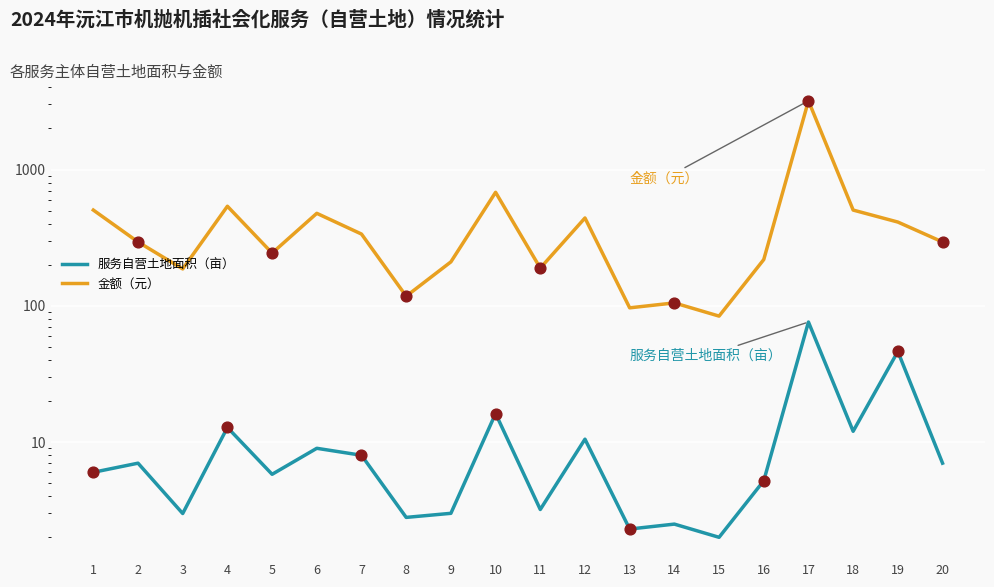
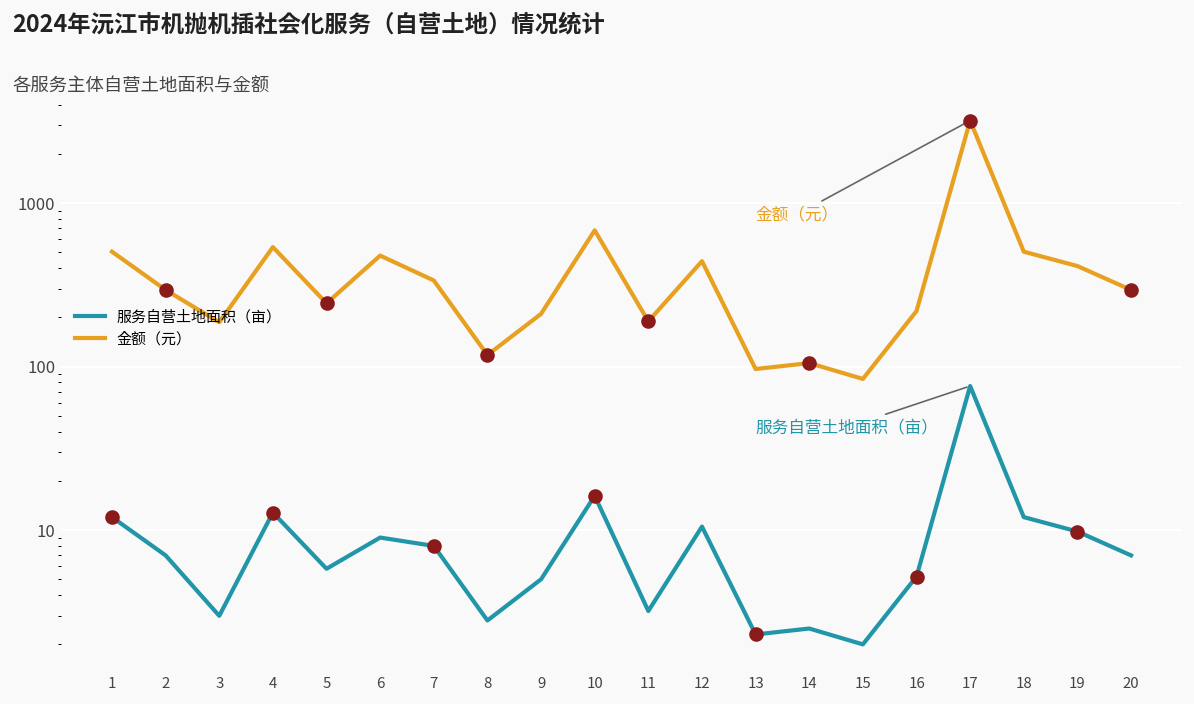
服务自营土地面积（亩）, 1: 6 -> 12
服务自营土地面积（亩）, 9: 3 -> 5
服务自营土地面积（亩）, 19: 46 -> 10
